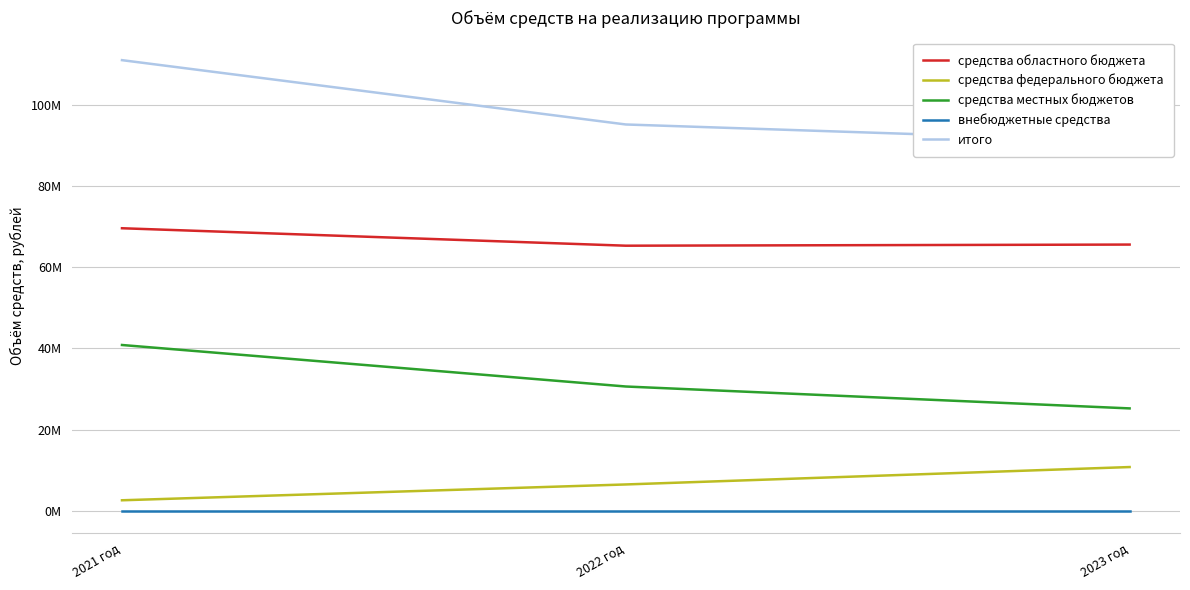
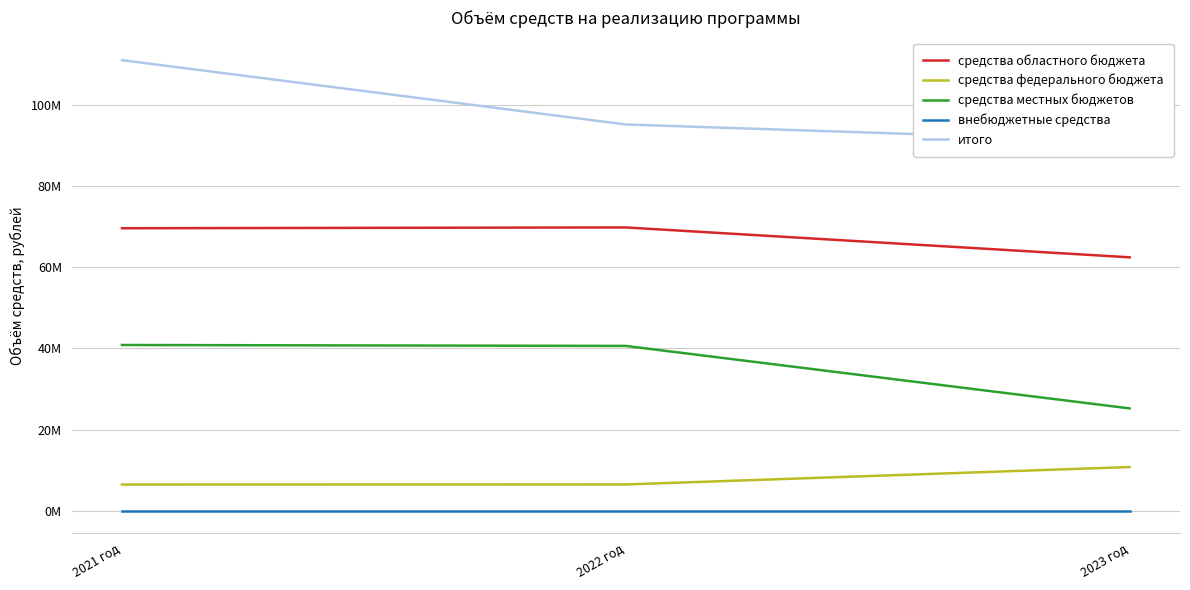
средства федерального бюджета, 2021 год: 3000000 -> 6000000
средства областного бюджета, 2022 год: 65000000 -> 70000000
средства местных бюджетов, 2022 год: 31000000 -> 41000000
средства областного бюджета, 2023 год: 66000000 -> 62000000
